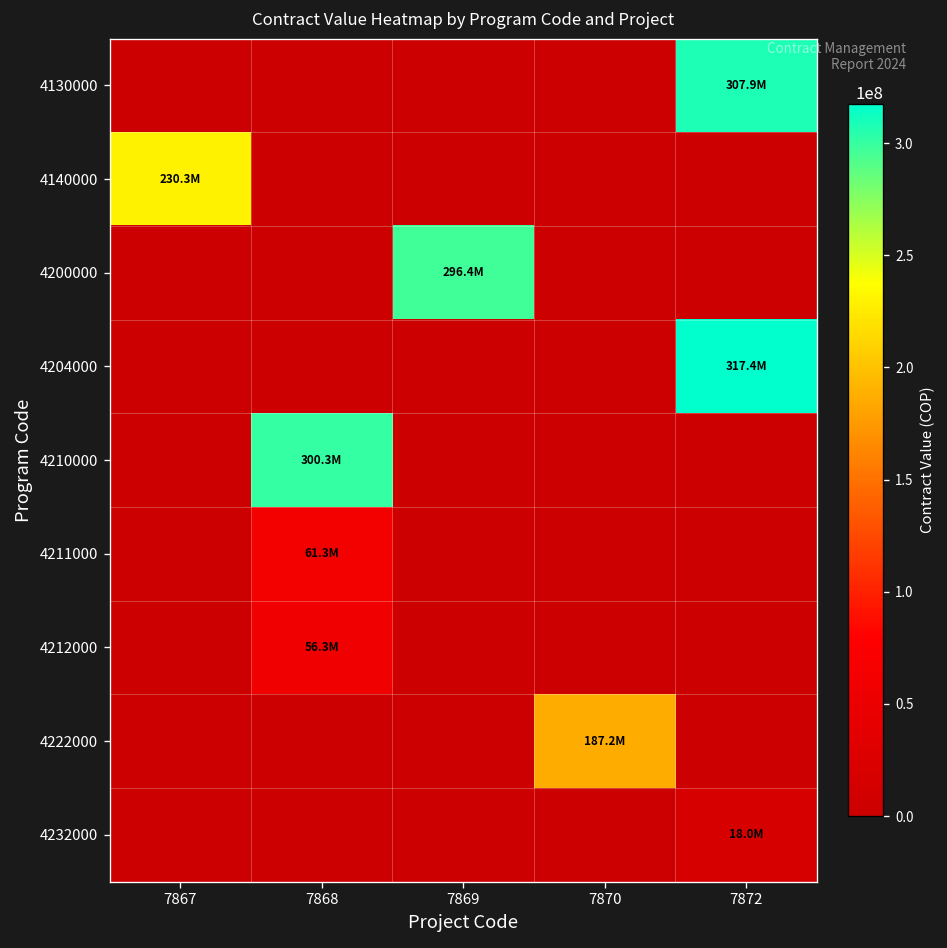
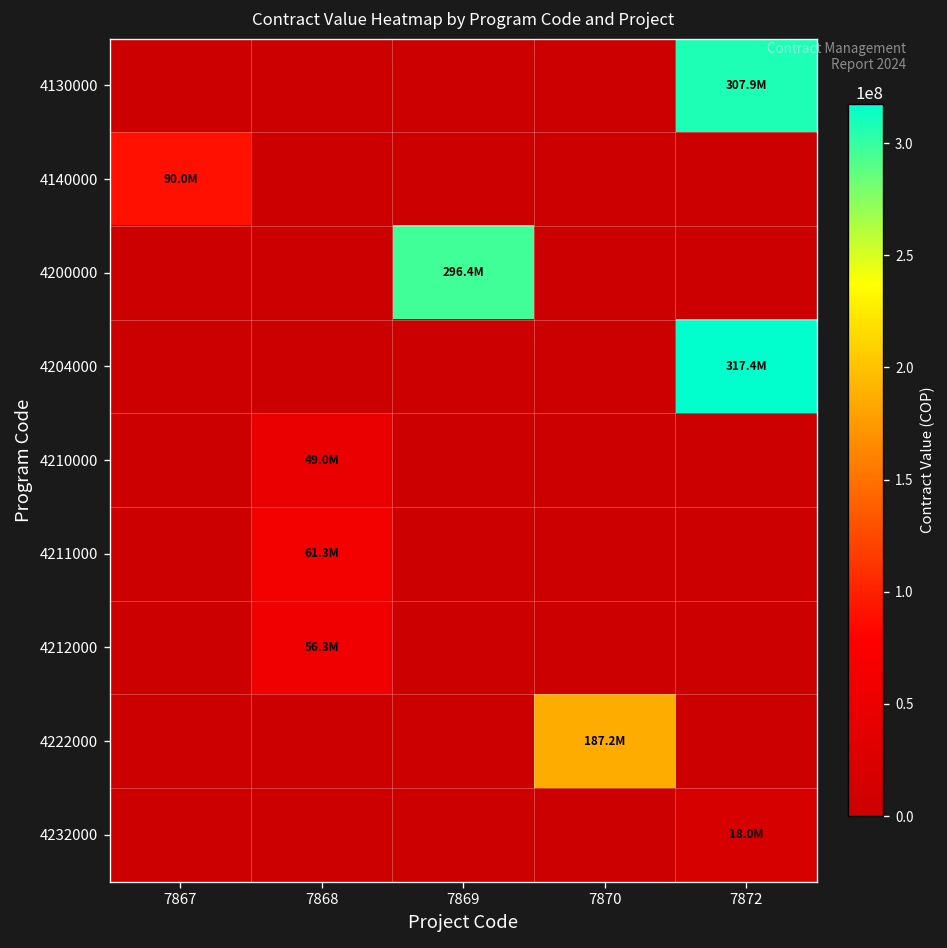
4140000, 7867: 230.3M -> 90.0M
4210000, 7868: 300.3M -> 49.0M
